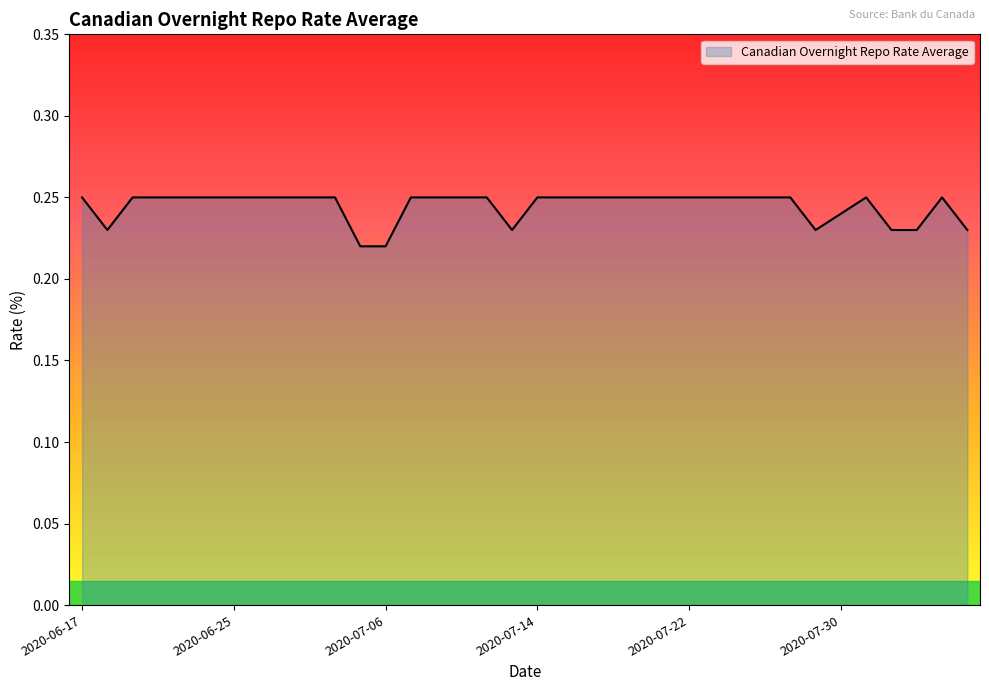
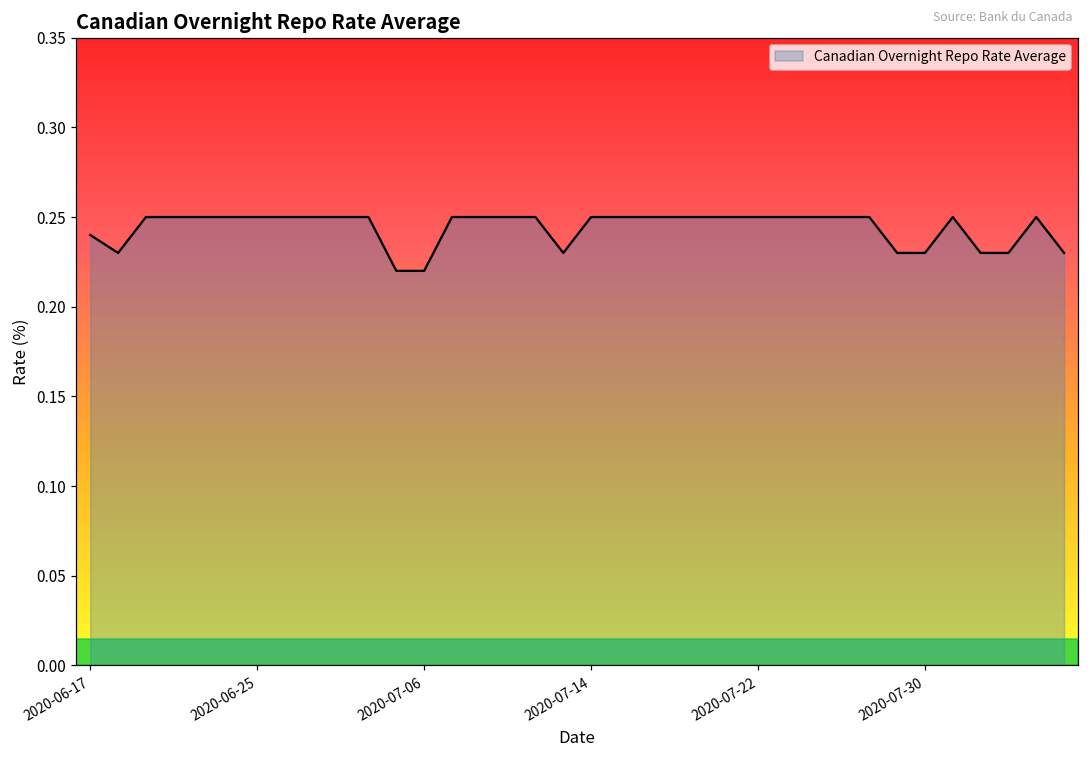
2020-06-17: 0.25 -> 0.24
2020-07-30: 0.24 -> 0.23
